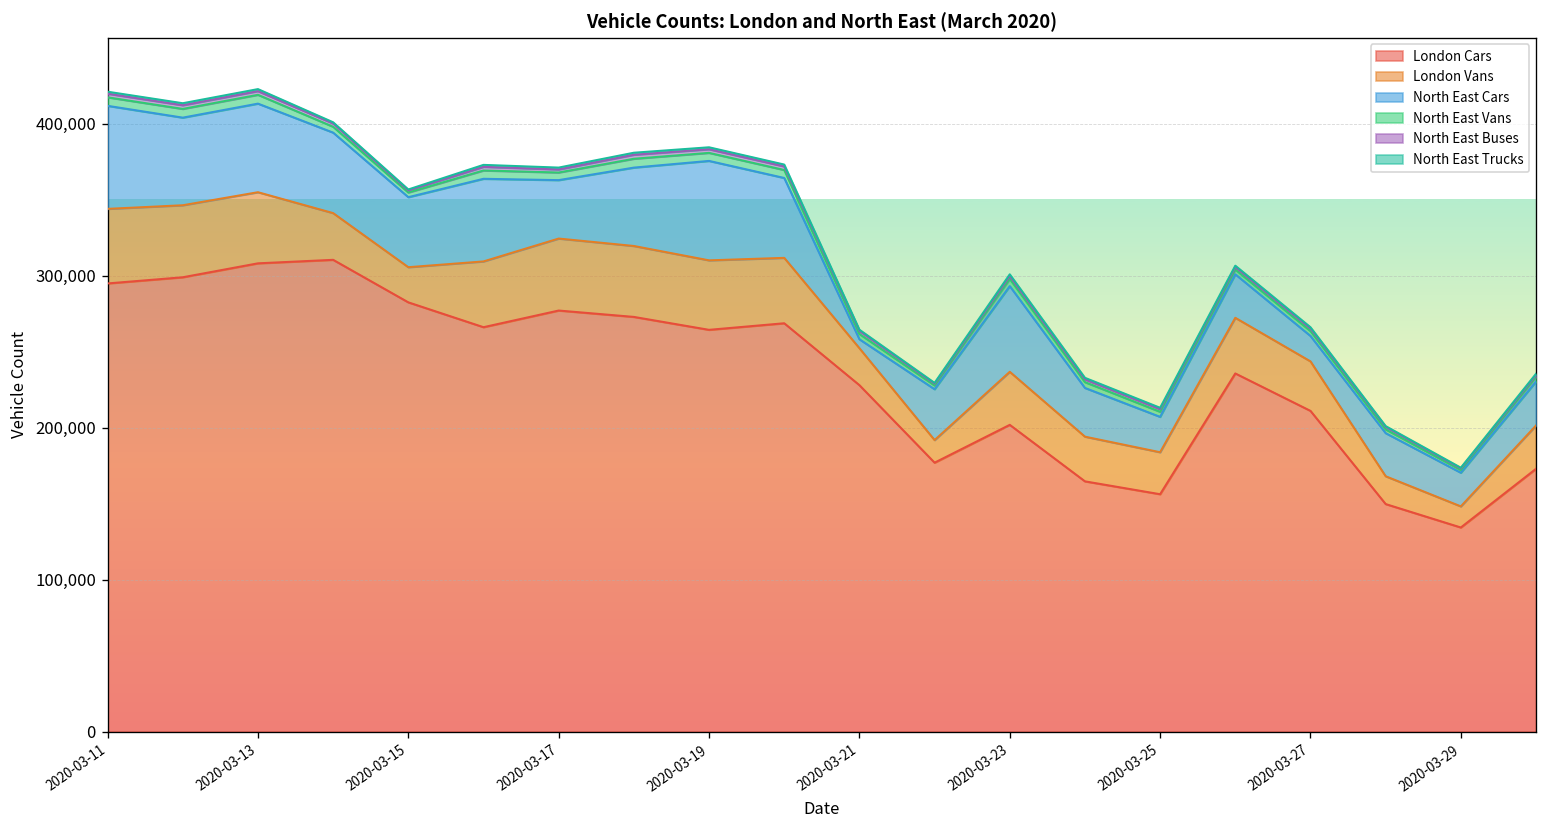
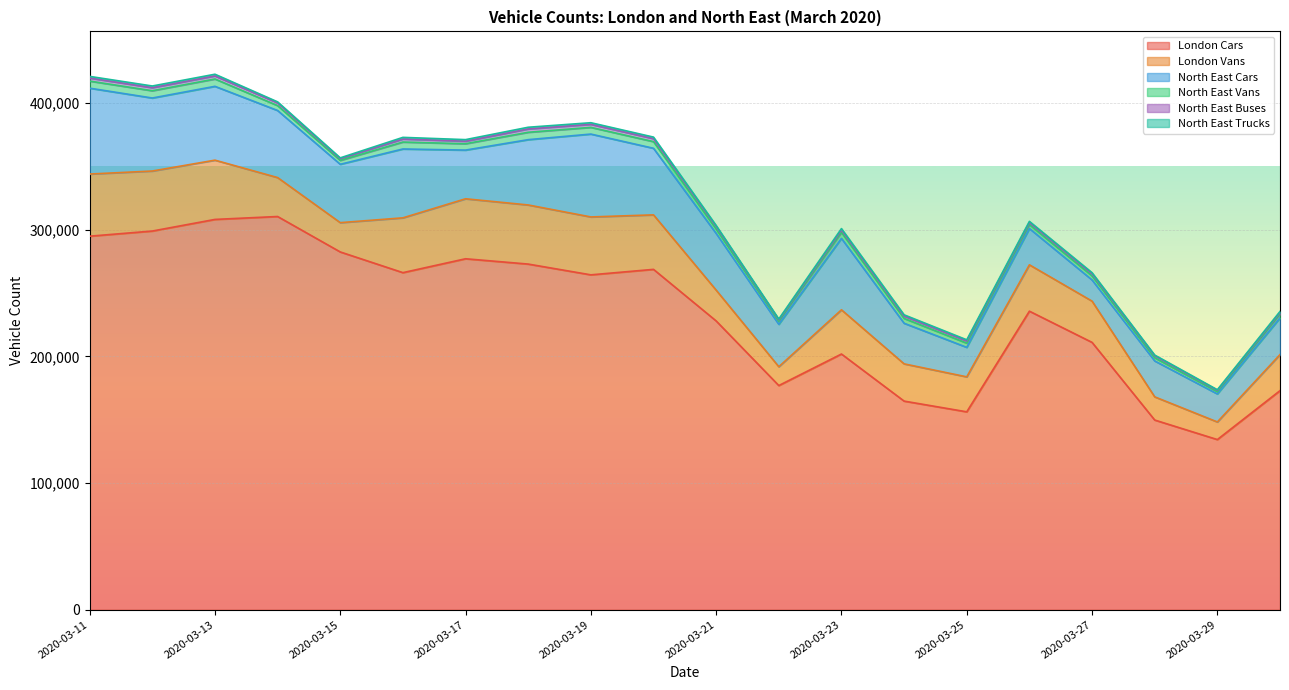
North East Cars, 2020-03-21: 6,000 -> 45,000
